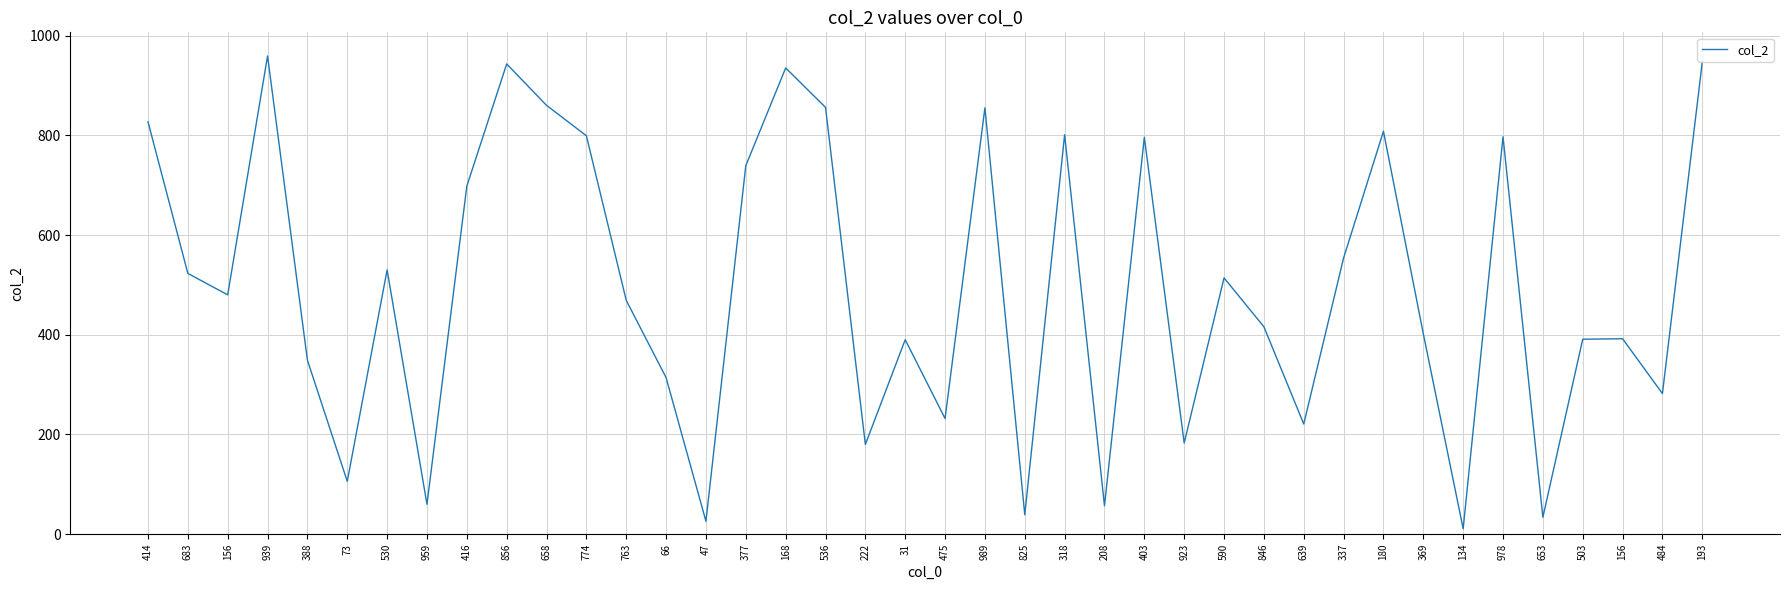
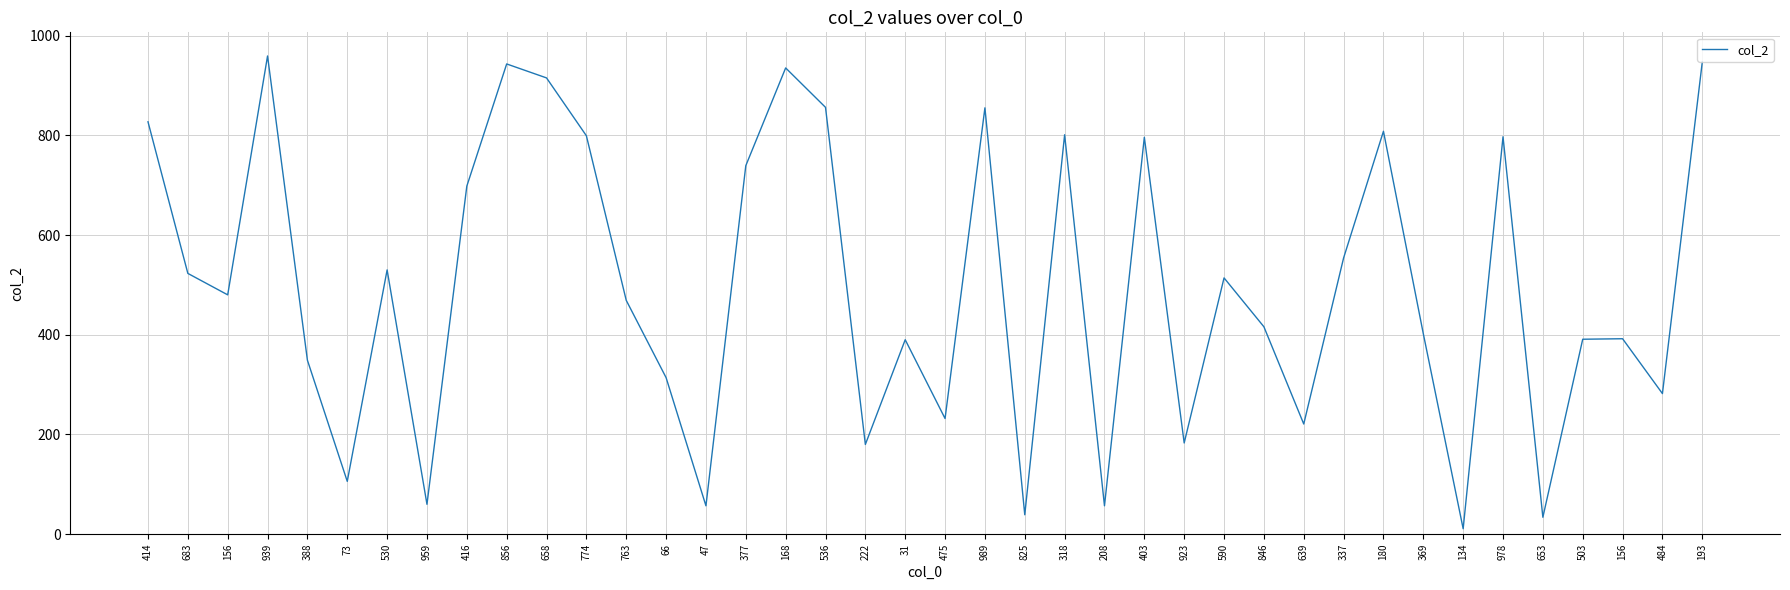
658: 860 -> 920
47: 30 -> 60
